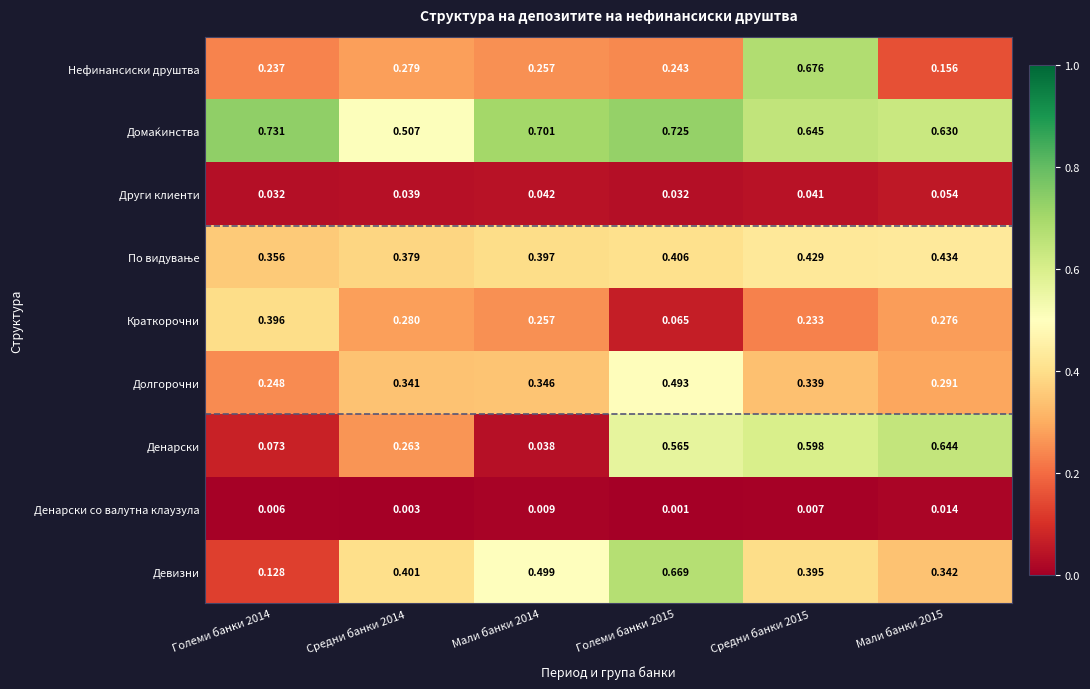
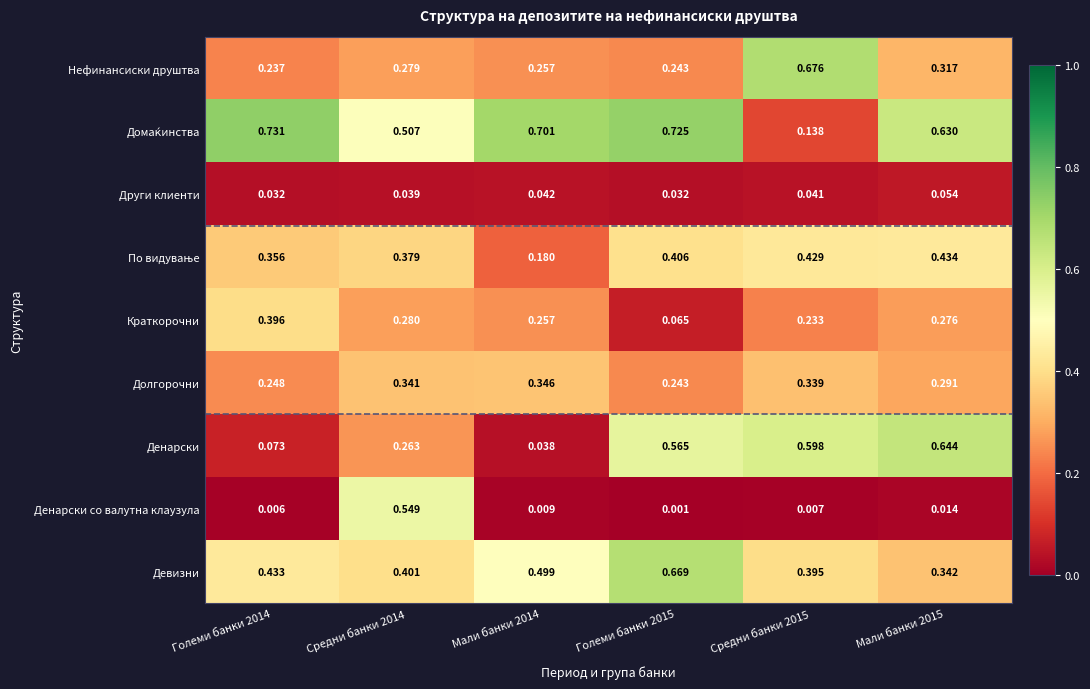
Нефинансиски друштва, Мали банки 2015: 0.156 -> 0.317
Домаќинства, Средни банки 2015: 0.645 -> 0.138
По видување, Мали банки 2014: 0.397 -> 0.180
Долгорочни, Големи банки 2015: 0.493 -> 0.243
Денарски со валутна клаузула, Средни банки 2014: 0.003 -> 0.549
Девизни, Големи банки 2014: 0.128 -> 0.433
